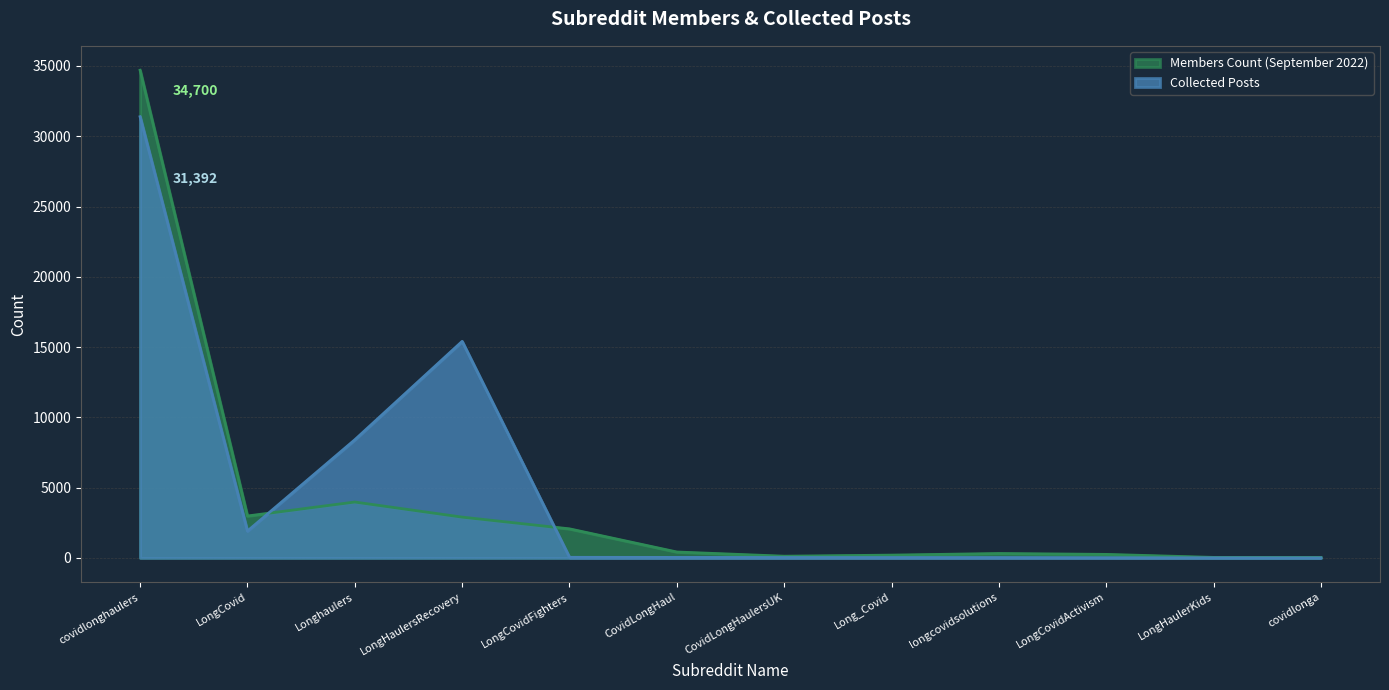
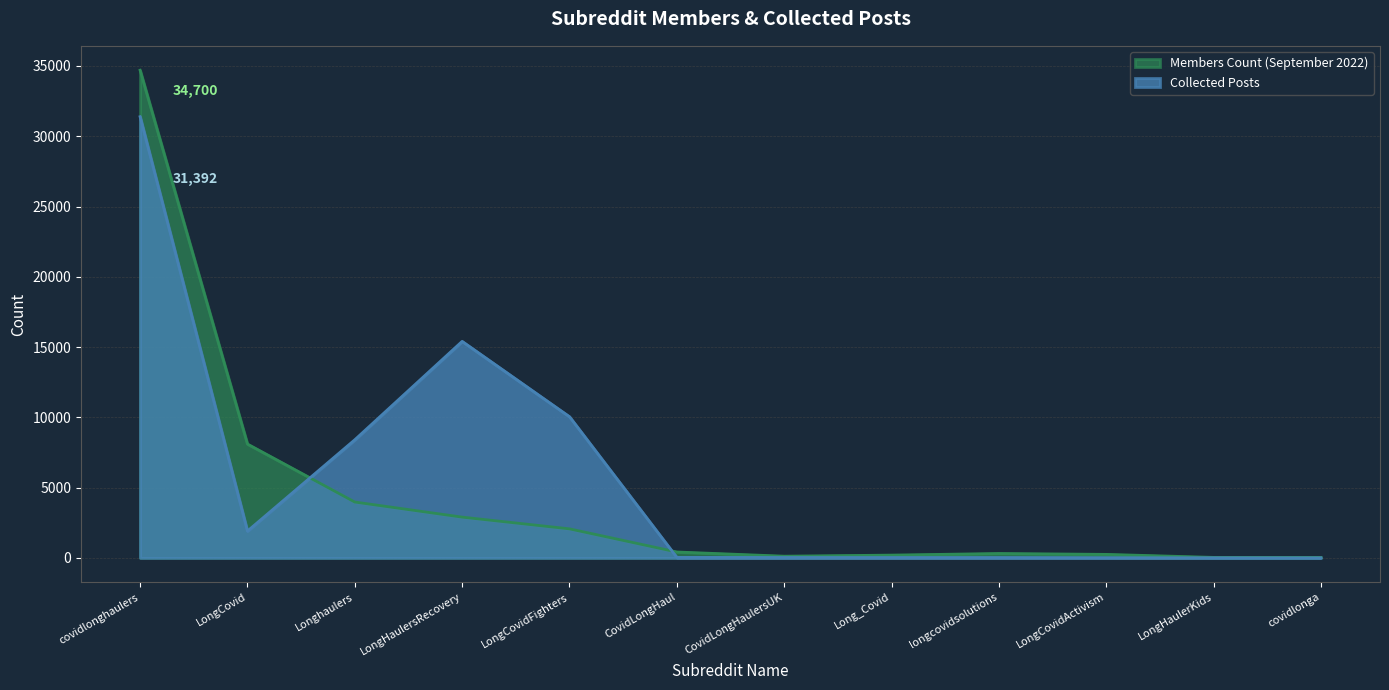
Members Count (September 2022), LongCovid: 3000 -> 8100
Collected Posts, LongCovidFighters: 0 -> 10000
